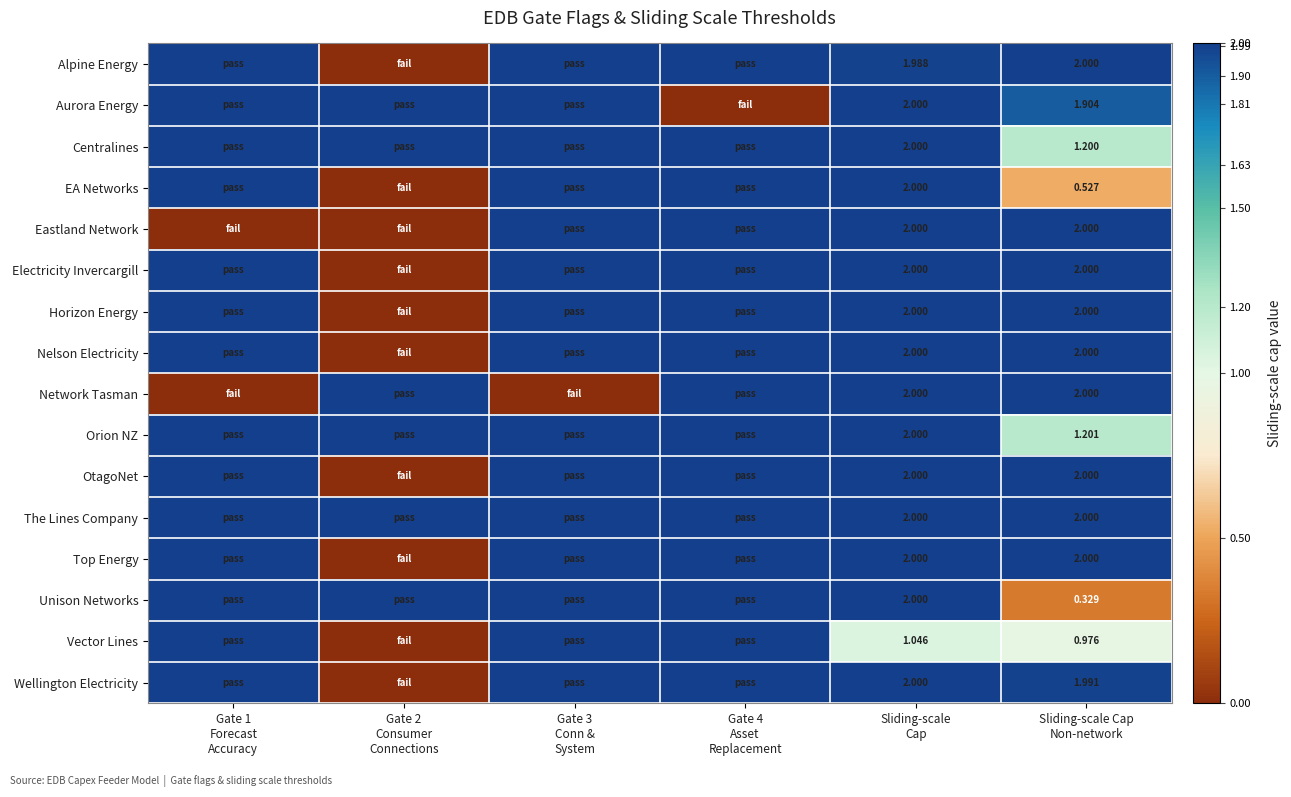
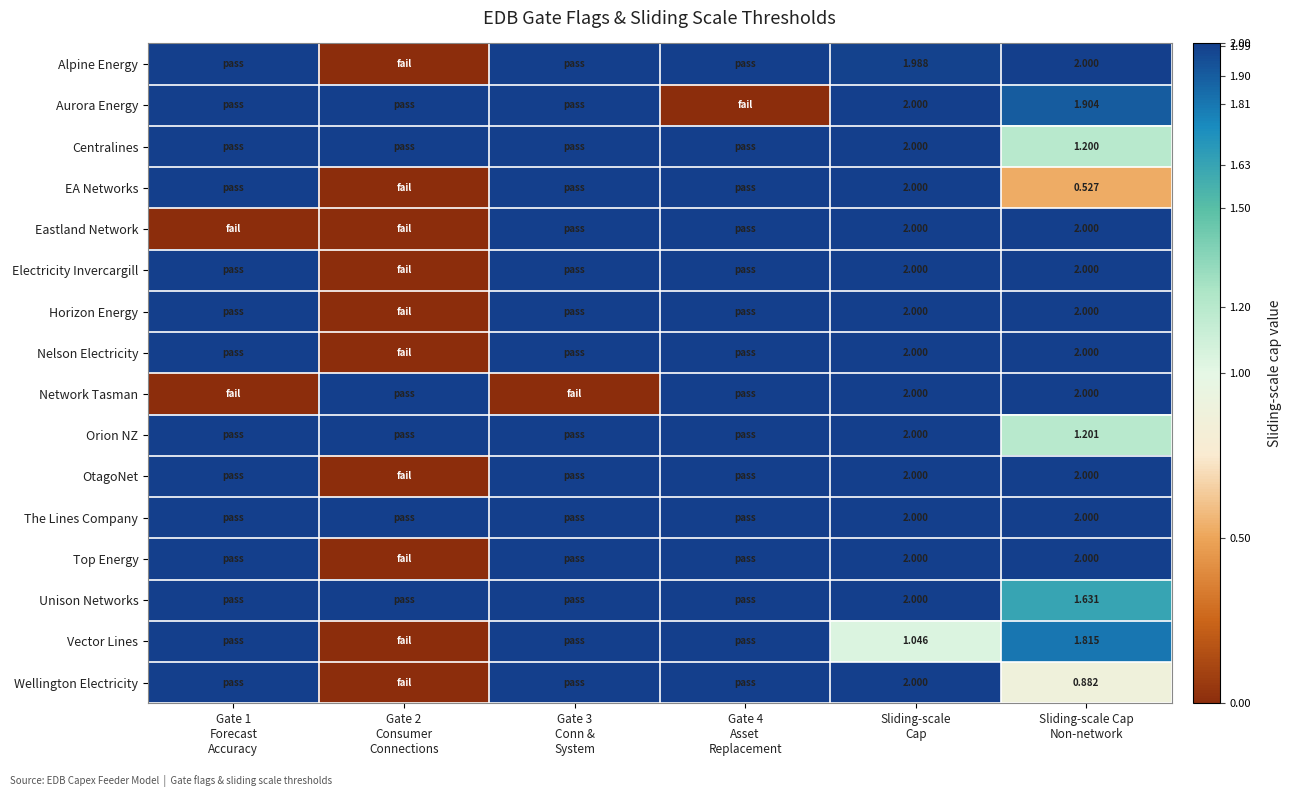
Unison Networks, Sliding-scale Cap Non-network: 0.329 -> 1.631
Vector Lines, Sliding-scale Cap Non-network: 0.976 -> 1.815
Wellington Electricity, Sliding-scale Cap Non-network: 1.991 -> 0.882
